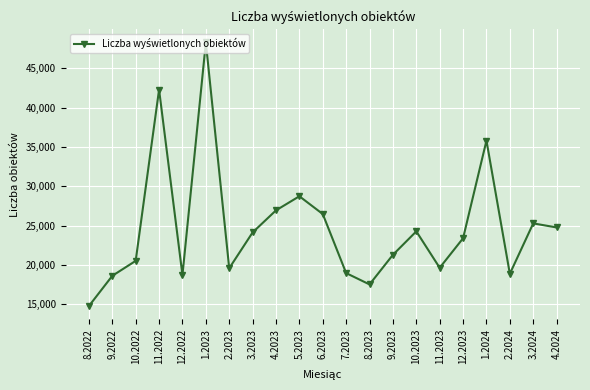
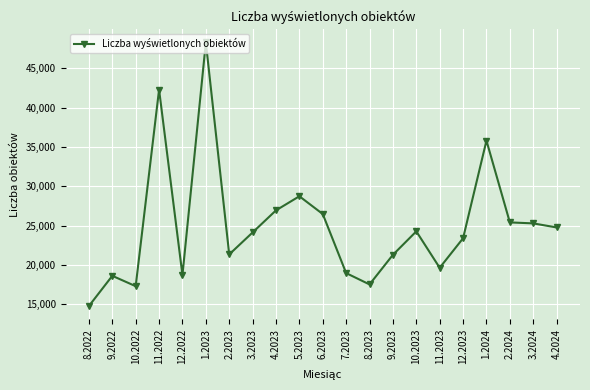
10.2022: 21,000 -> 17,000
2.2023: 20,000 -> 21,000
2.2024: 19,000 -> 25,000
